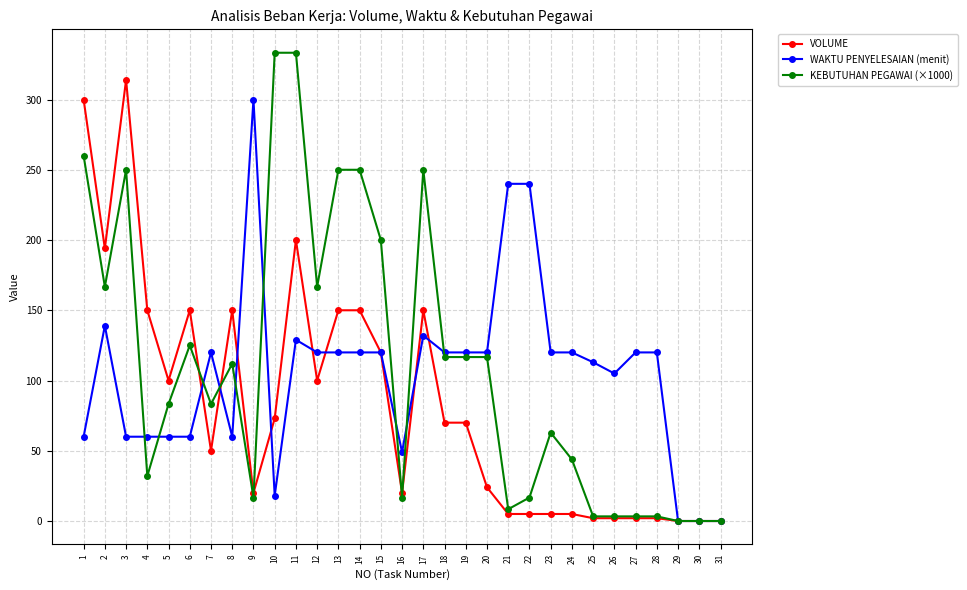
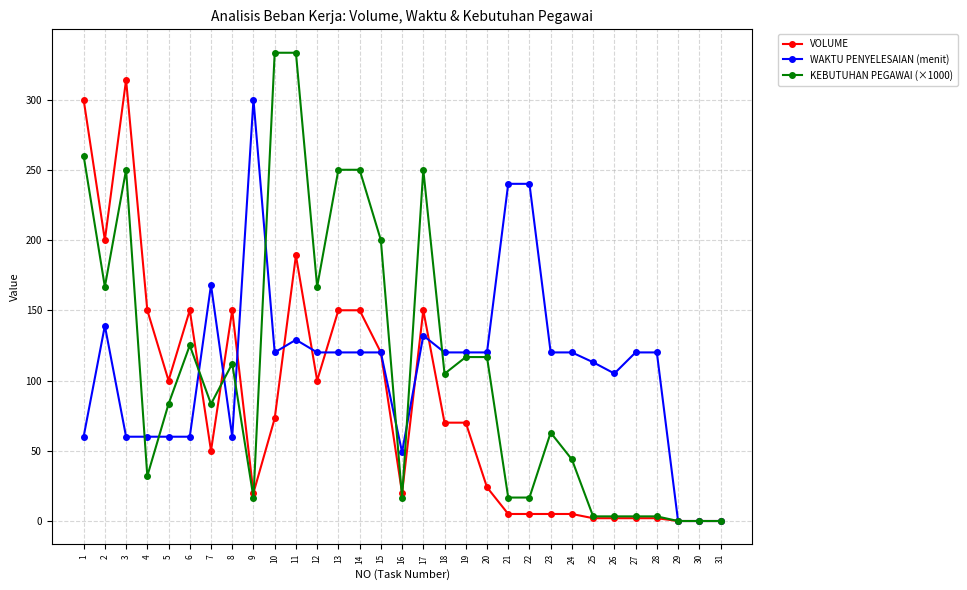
VOLUME, 2: 194 -> 200
WAKTU PENYELESAIAN (menit), 7: 120 -> 168
WAKTU PENYELESAIAN (menit), 10: 18 -> 120
VOLUME, 11: 200 -> 189
KEBUTUHAN PEGAWAI (×1000), 18: 117 -> 105
KEBUTUHAN PEGAWAI (×1000), 21: 8 -> 17
